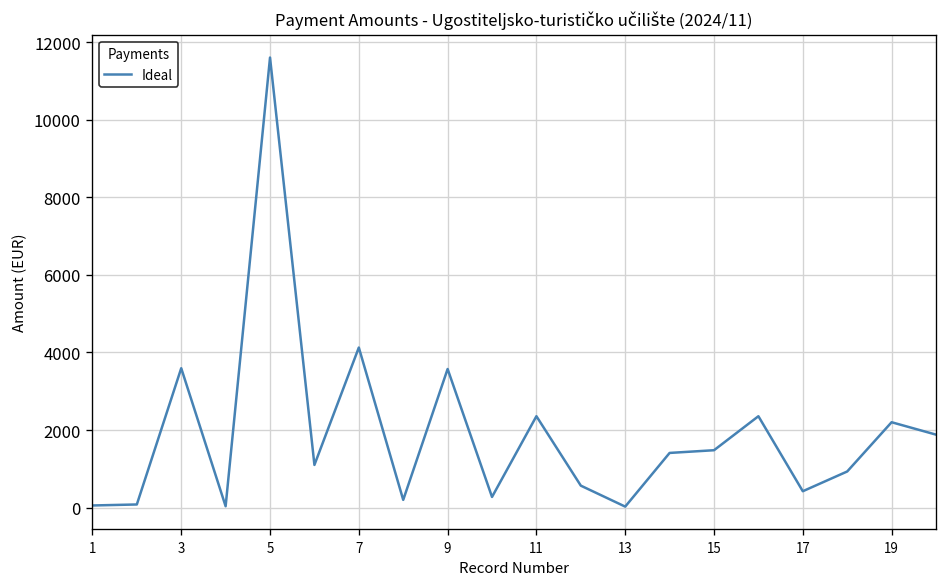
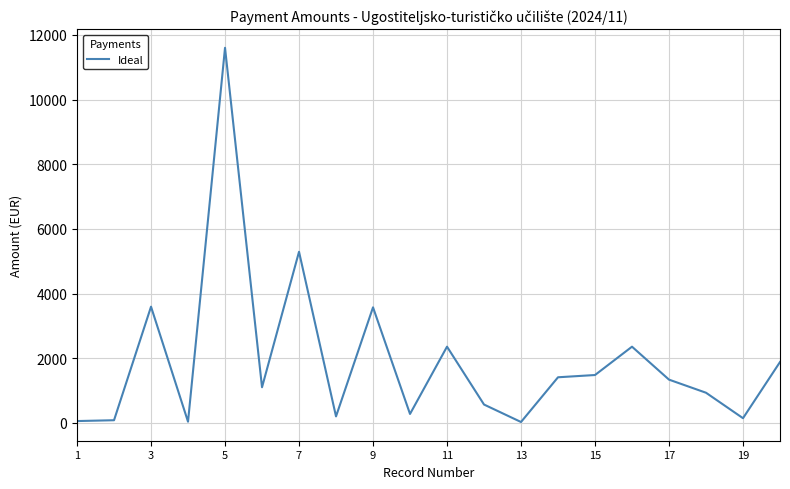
7: 4100 -> 5300
17: 400 -> 1300
19: 2200 -> 100
